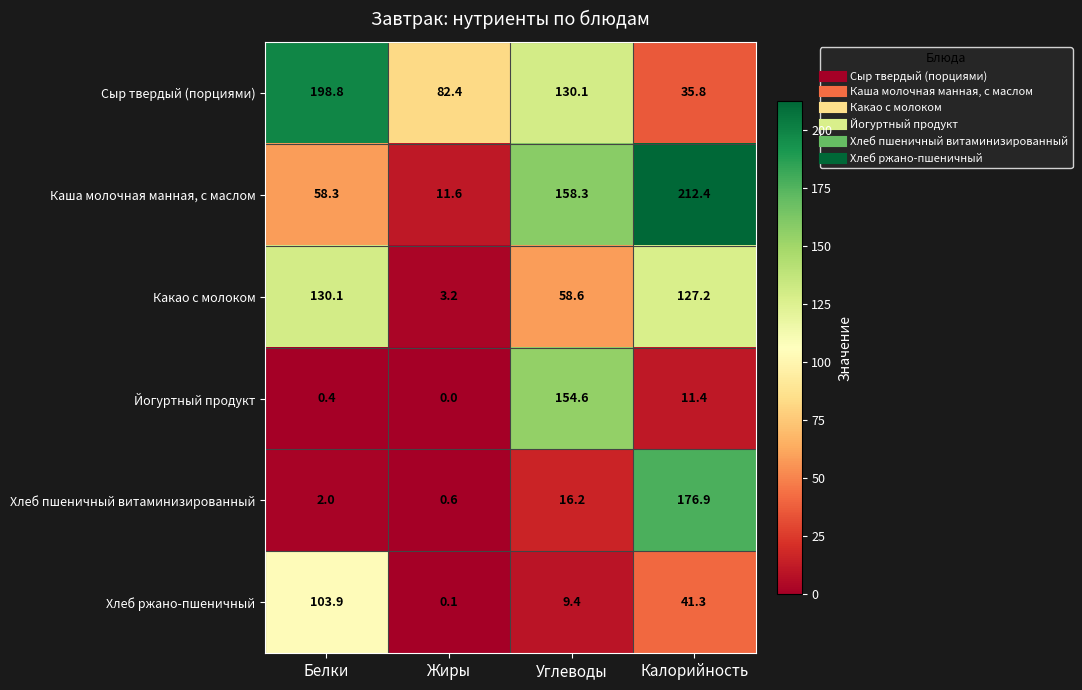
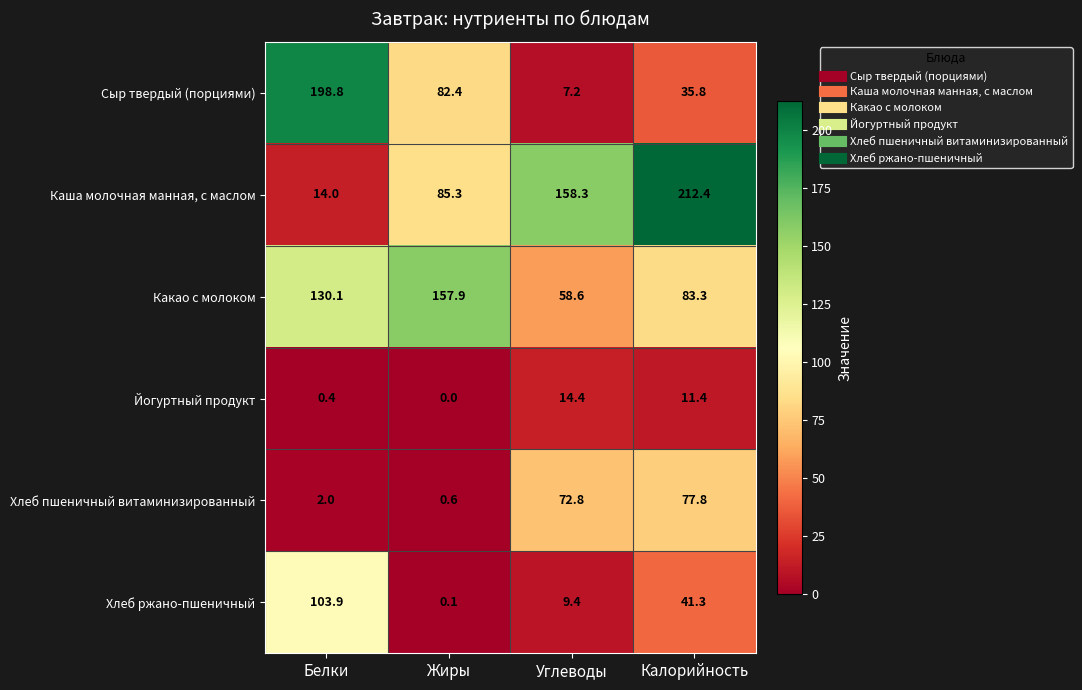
Сыр твердый (порциями), Углеводы: 130.1 -> 7.2
Каша молочная манная, с маслом, Белки: 58.3 -> 14.0
Каша молочная манная, с маслом, Жиры: 11.6 -> 85.3
Какао с молоком, Жиры: 3.2 -> 157.9
Какао с молоком, Калорийность: 127.2 -> 83.3
Йогуртный продукт, Углеводы: 154.6 -> 14.4
Хлеб пшеничный витаминизированный, Углеводы: 16.2 -> 72.8
Хлеб пшеничный витаминизированный, Калорийность: 176.9 -> 77.8
